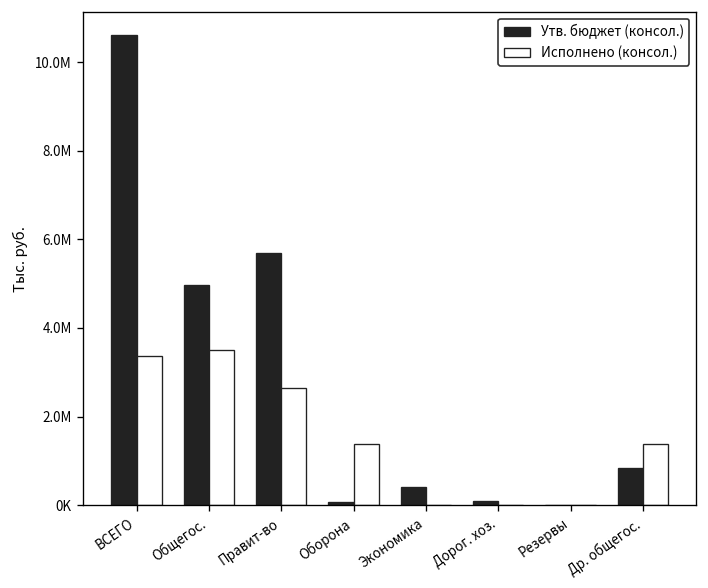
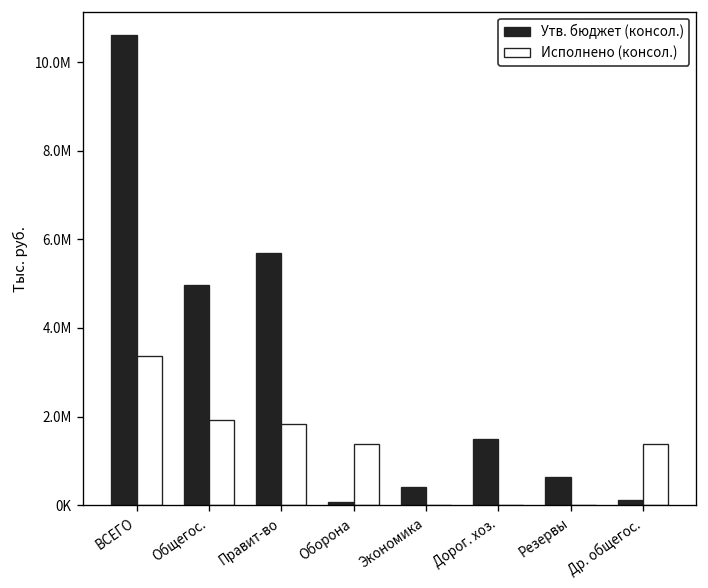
Исполнено (консол.), Общегос.: 3500000 -> 1900000
Исполнено (консол.), Правит-во: 2600000 -> 1800000
Утв. бюджет (консол.), Дорог. хоз.: 100000 -> 1500000
Утв. бюджет (консол.), Резервы: 0 -> 600000
Утв. бюджет (консол.), Др. общегос.: 800000 -> 100000
